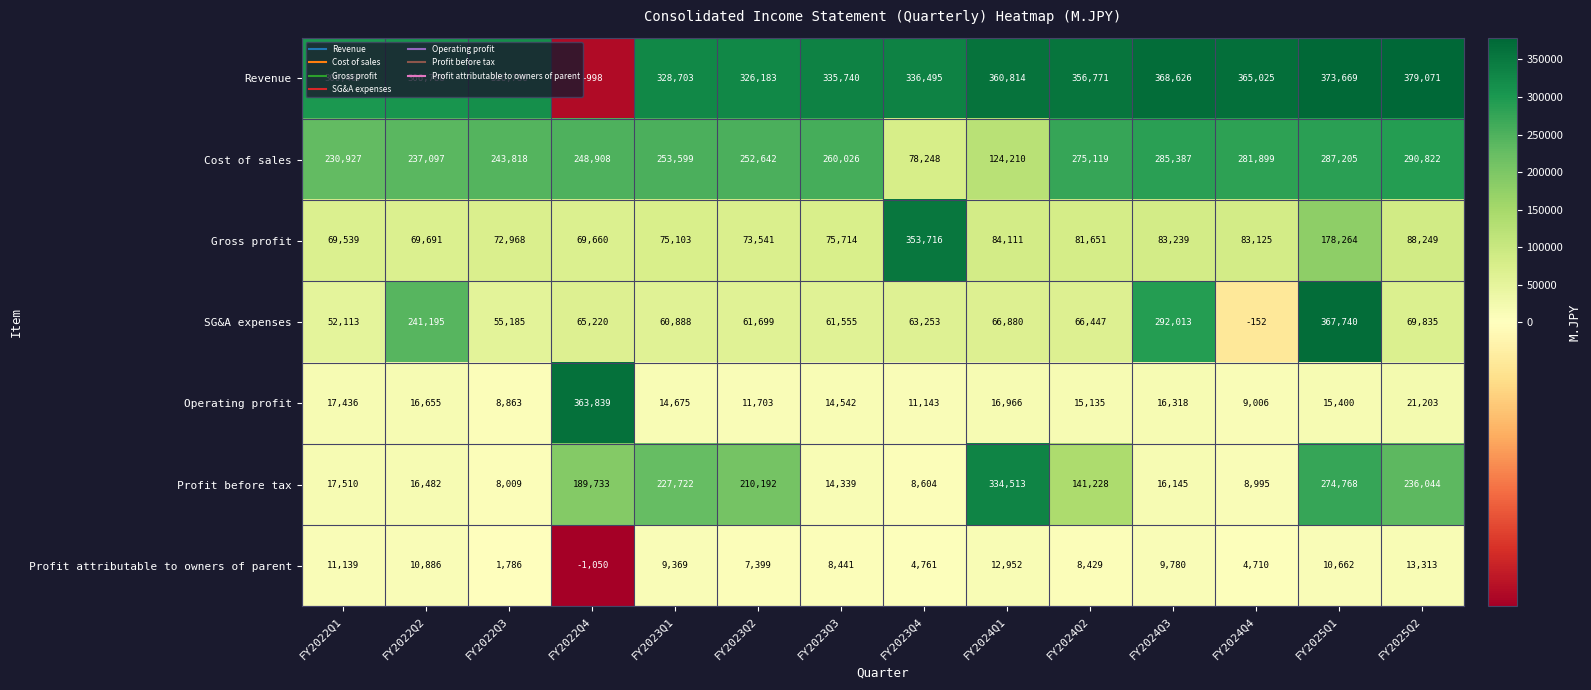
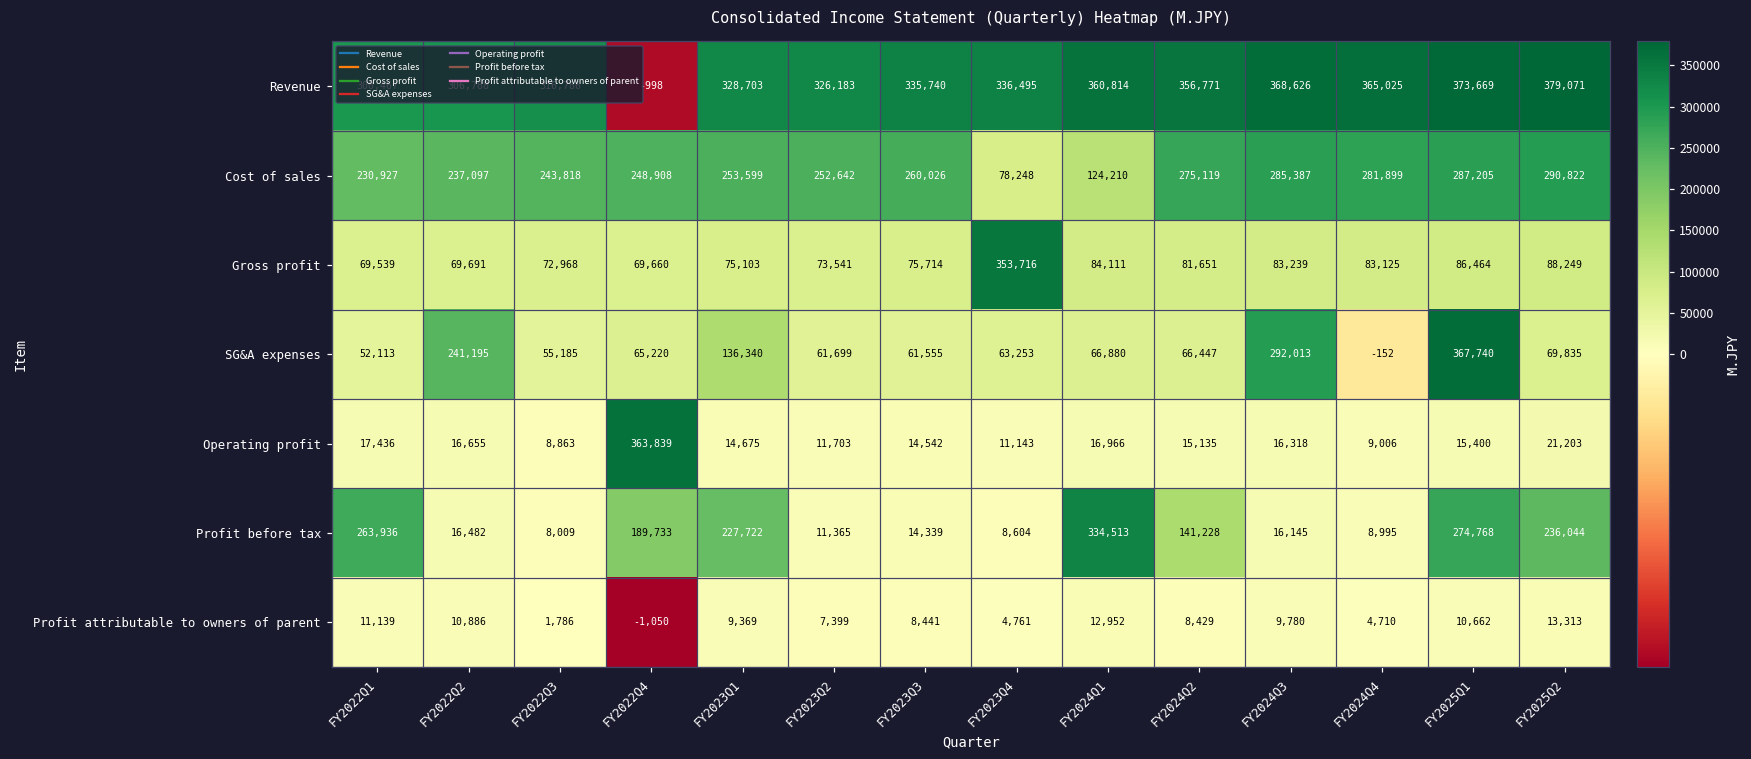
Gross profit, FY2025Q1: 178,264 -> 86,464
SG&A expenses, FY2023Q1: 60,888 -> 136,340
Profit before tax, FY2022Q1: 17,510 -> 263,936
Profit before tax, FY2023Q2: 210,192 -> 11,365
